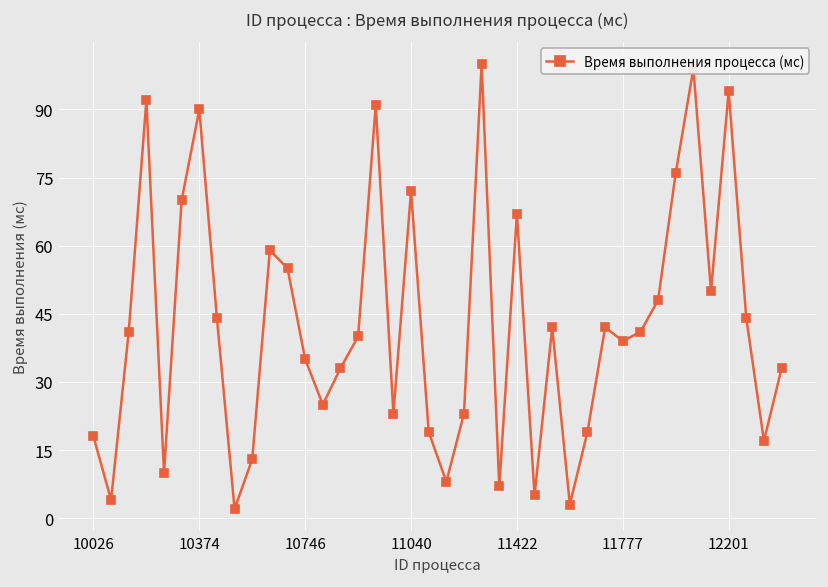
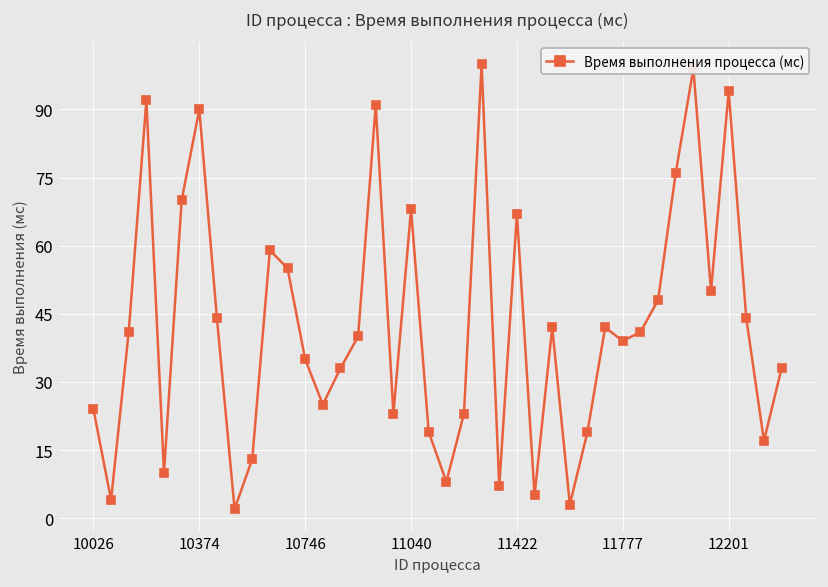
10026: 18 -> 24
11040: 72 -> 68
